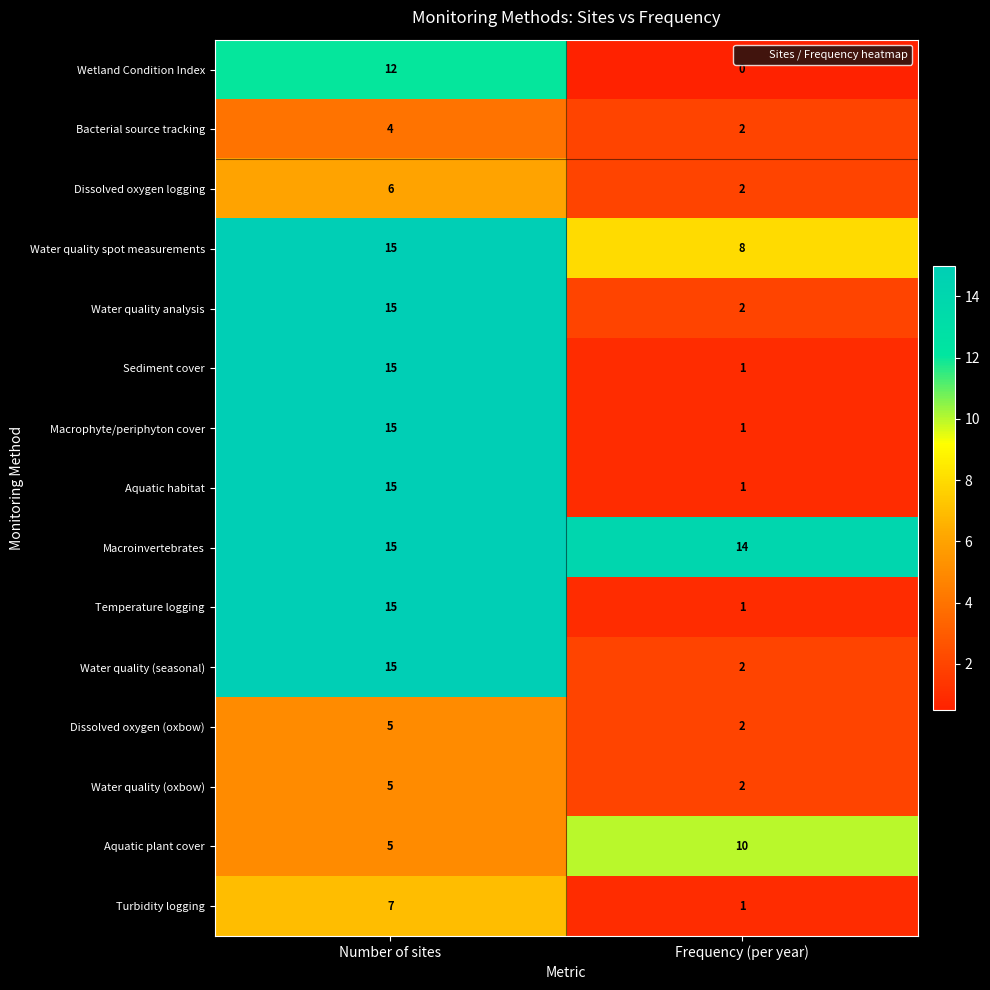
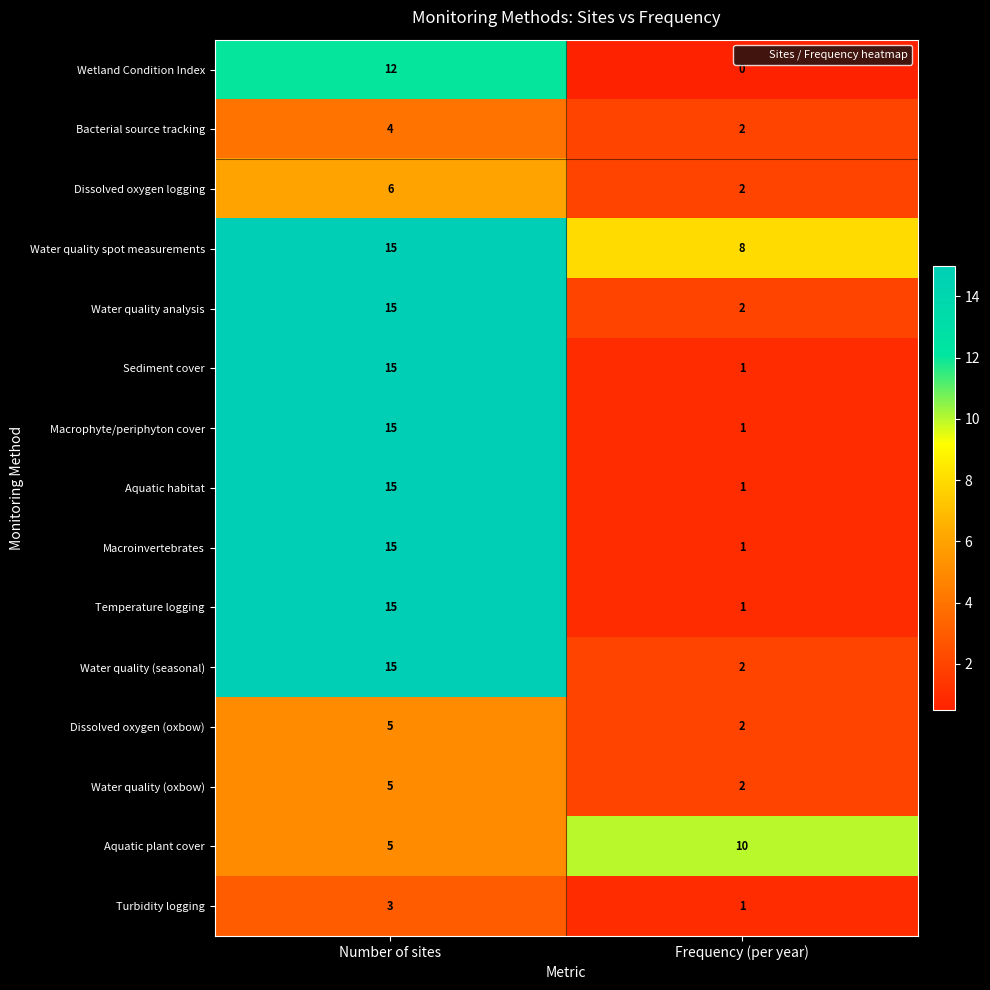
Macroinvertebrates, Frequency (per year): 14 -> 1
Turbidity logging, Number of sites: 7 -> 3
